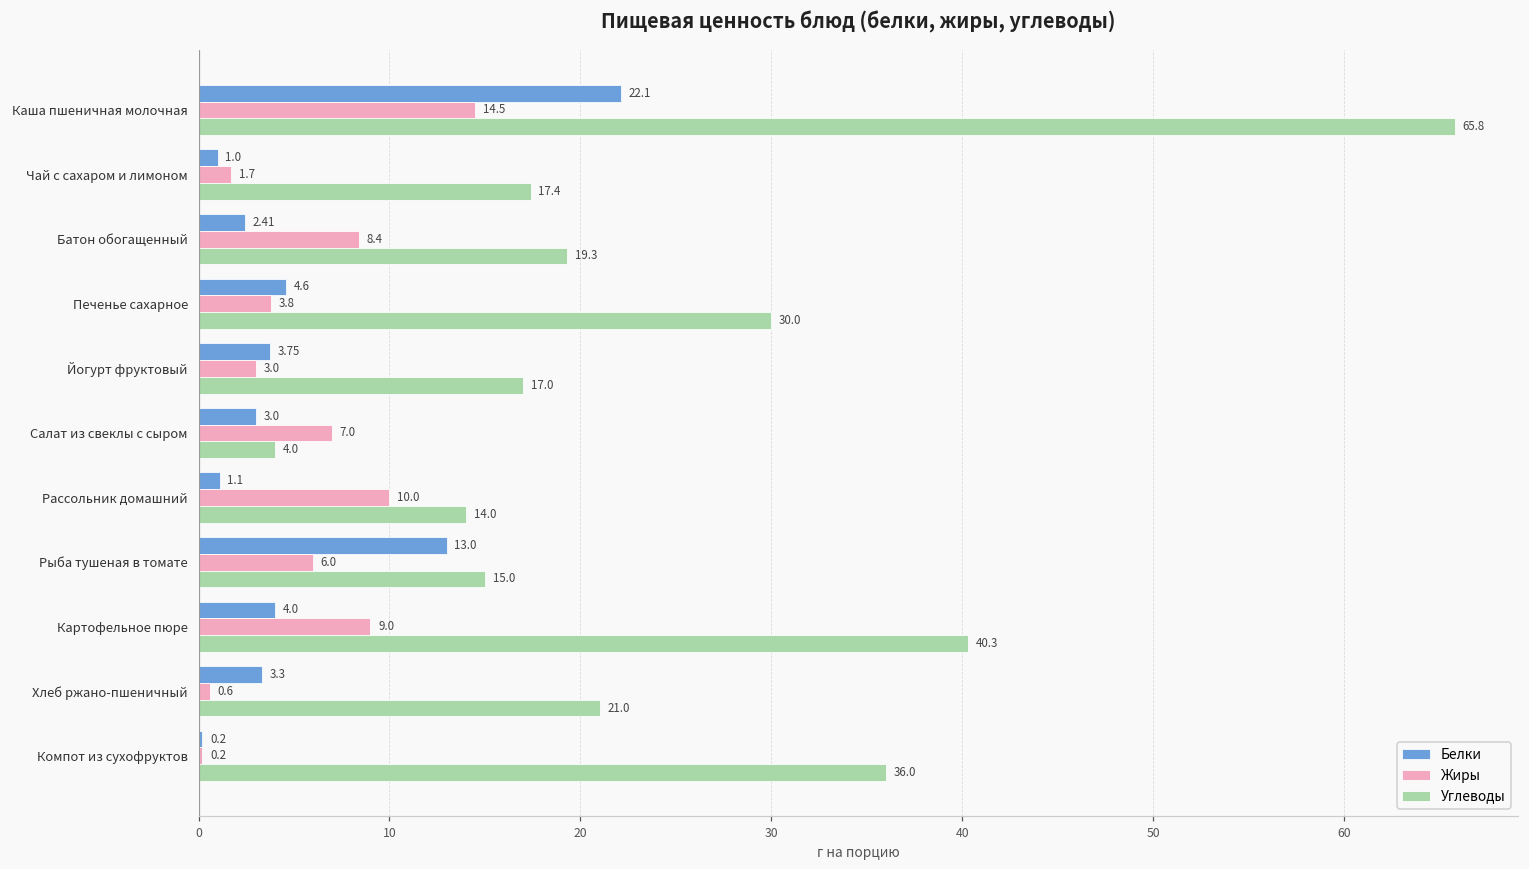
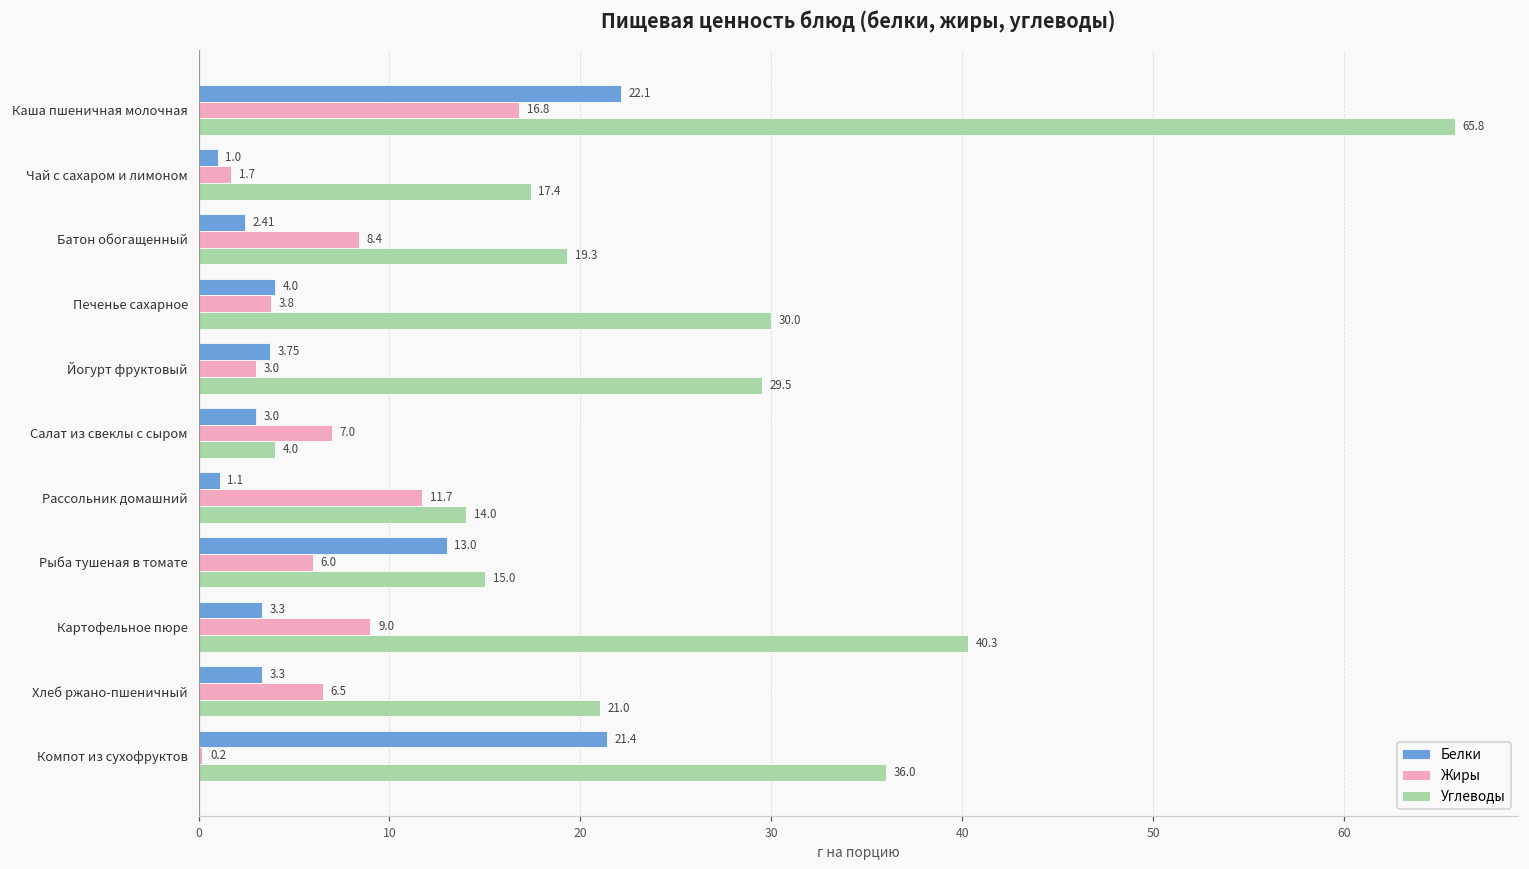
Жиры, Каша пшеничная молочная: 14.5 -> 16.8
Белки, Печенье сахарное: 4.6 -> 4.0
Углеводы, Йогурт фруктовый: 17.0 -> 29.5
Жиры, Рассольник домашний: 10.0 -> 11.7
Белки, Картофельное пюре: 4.0 -> 3.3
Жиры, Хлеб ржано-пшеничный: 0.6 -> 6.5
Белки, Компот из сухофруктов: 0.2 -> 21.4
